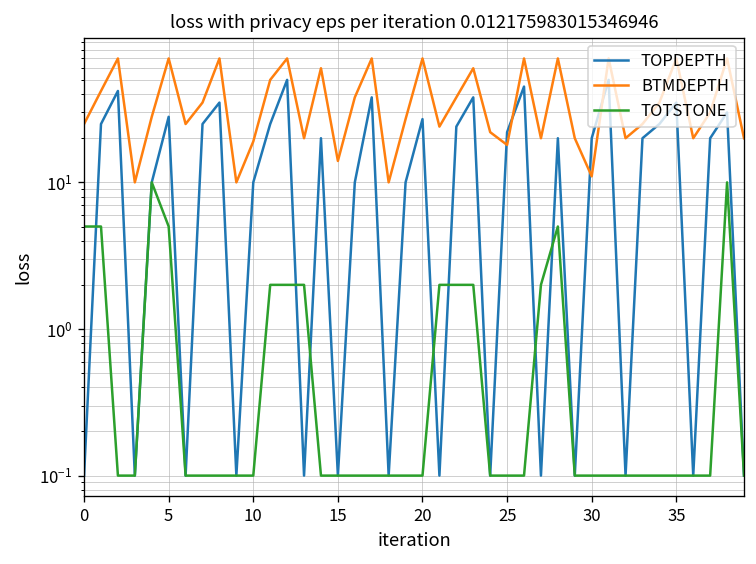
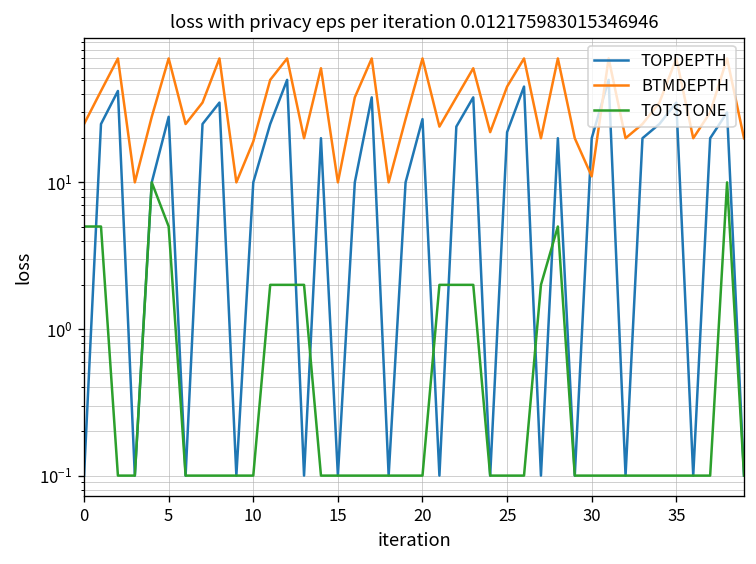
BTMDEPTH, 15: 14 -> 10
BTMDEPTH, 25: 18 -> 45
